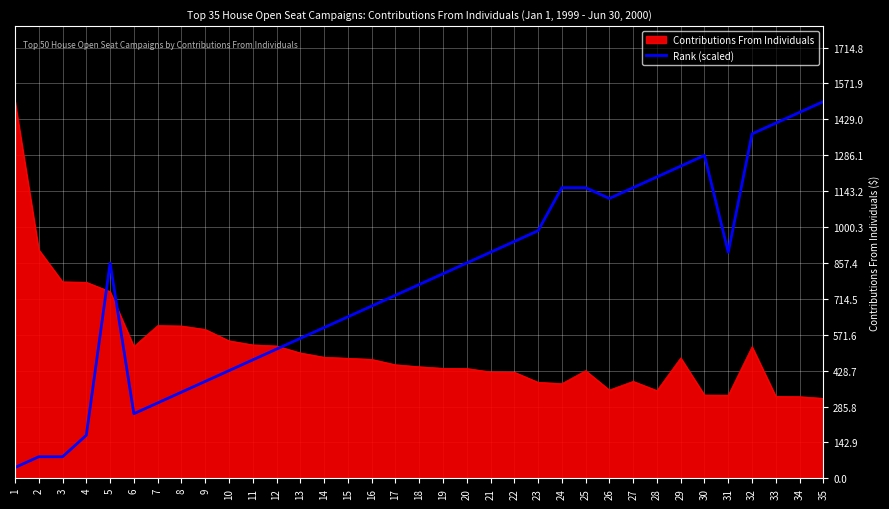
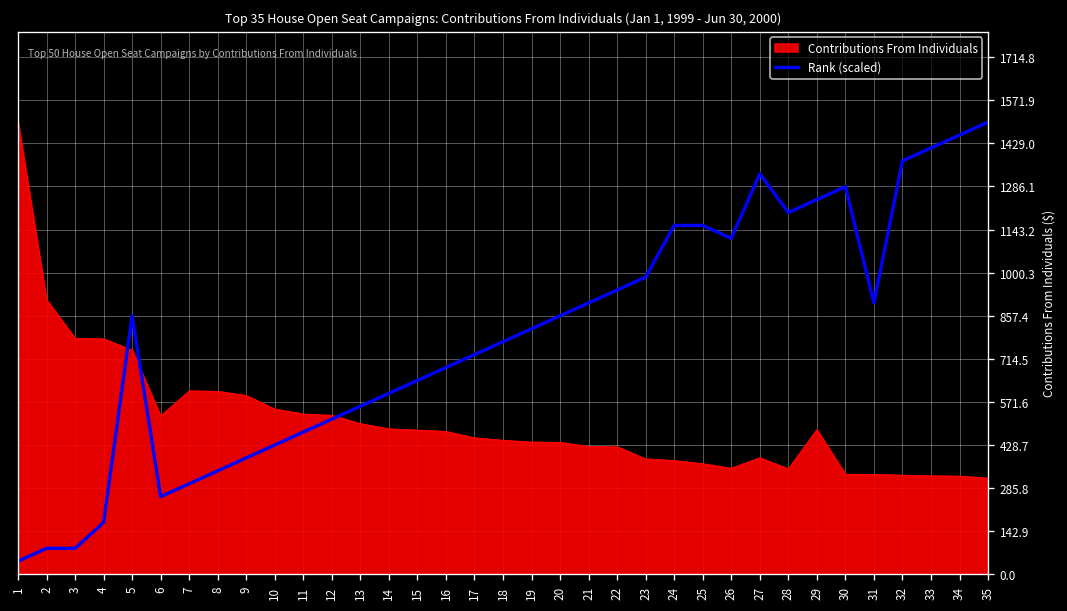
Contributions From Individuals, 25: 430 -> 370
Rank (scaled), 27: 1160 -> 1330
Contributions From Individuals, 32: 520 -> 330
